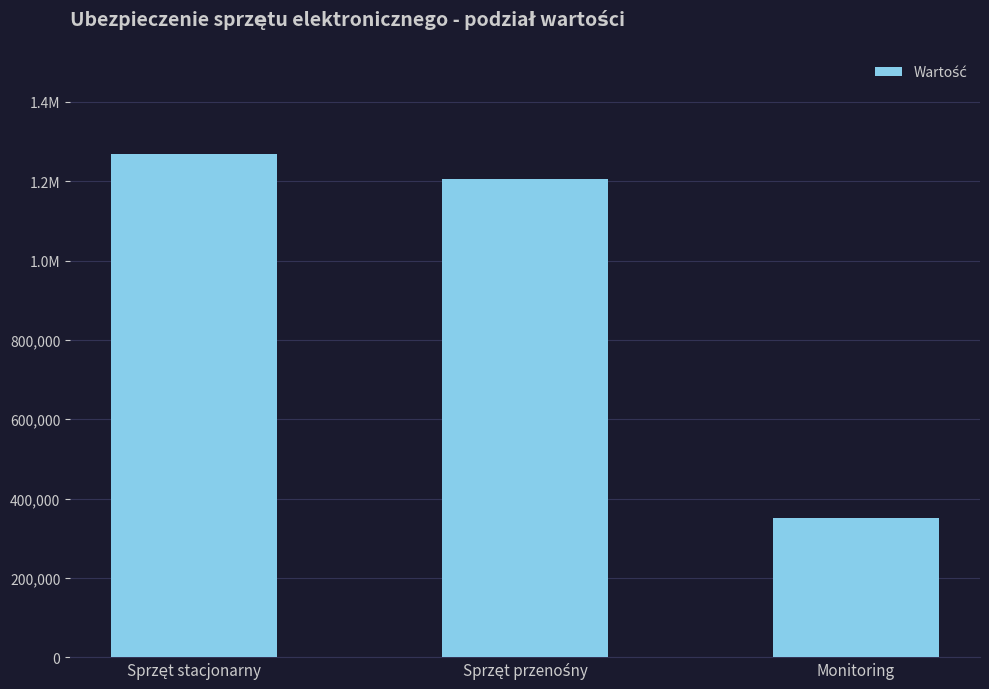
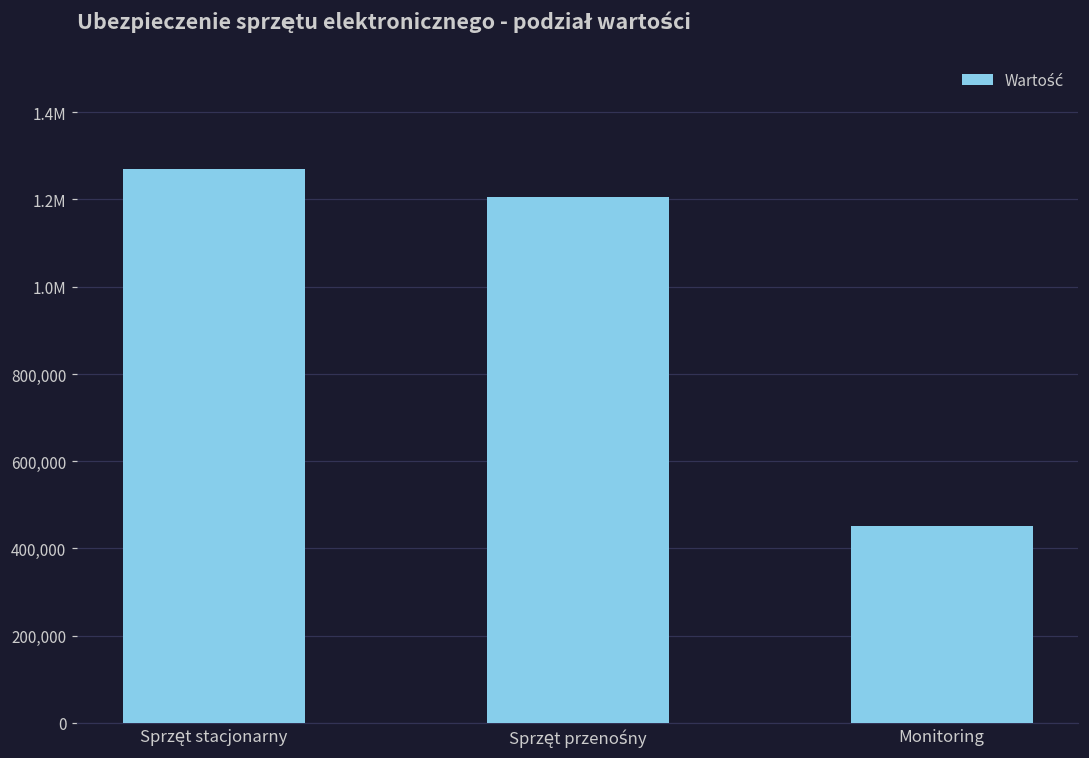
Monitoring: 350,000 -> 450,000
